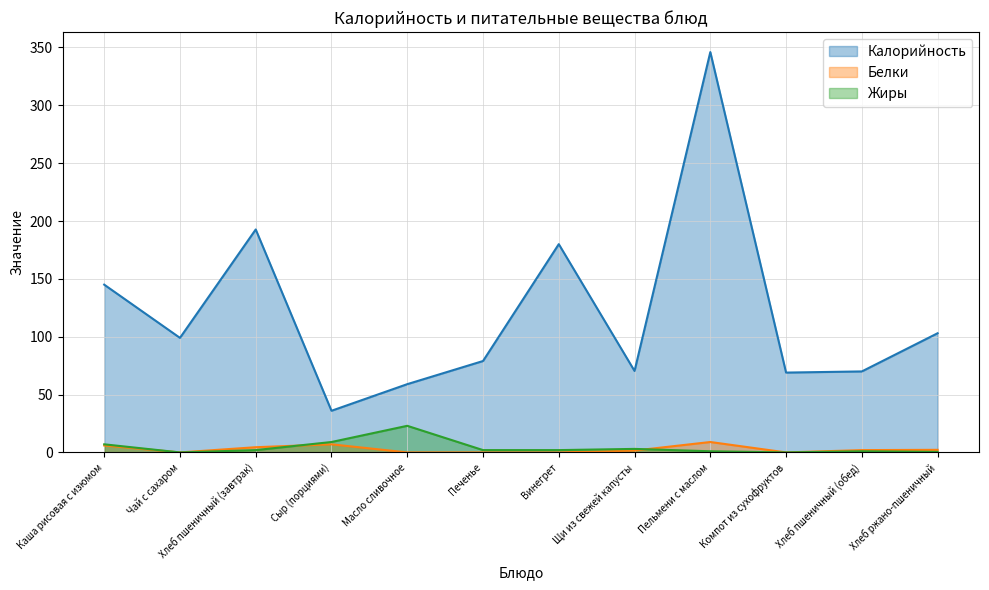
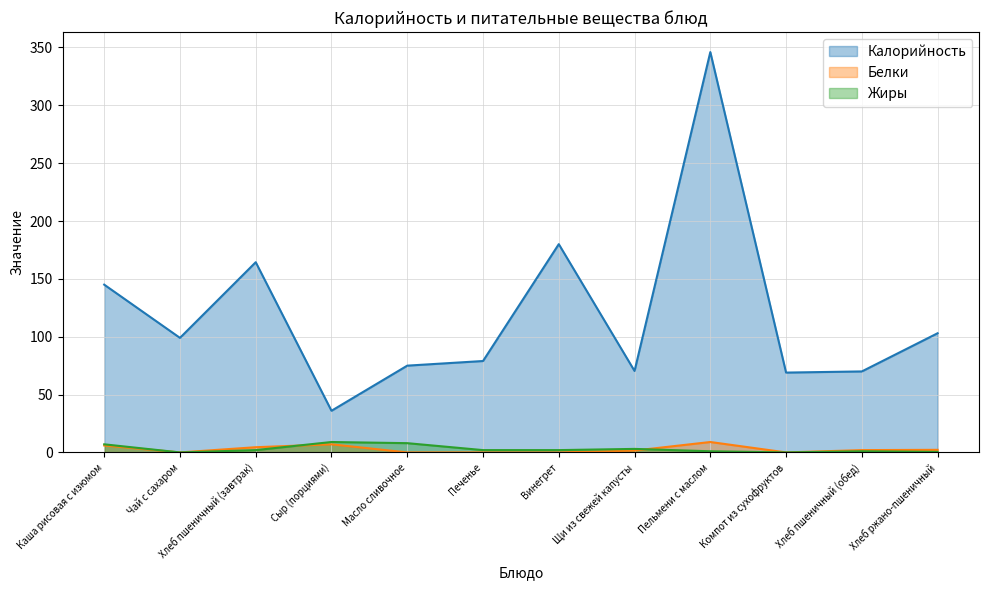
Калорийность, Хлеб пшеничный (завтрак): 193 -> 164
Калорийность, Масло сливочное: 59 -> 75
Жиры, Масло сливочное: 23 -> 8
